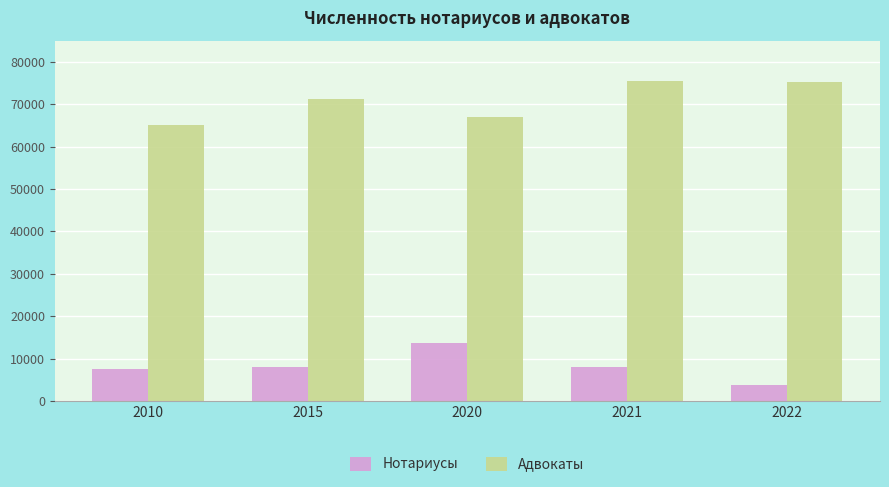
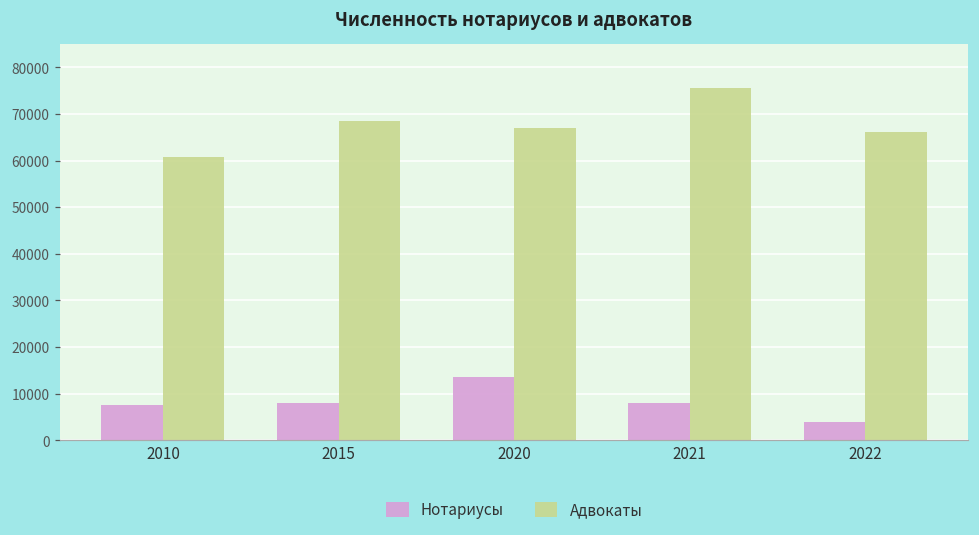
Адвокаты, 2010: 65000 -> 61000
Адвокаты, 2015: 71000 -> 69000
Адвокаты, 2022: 75000 -> 66000
